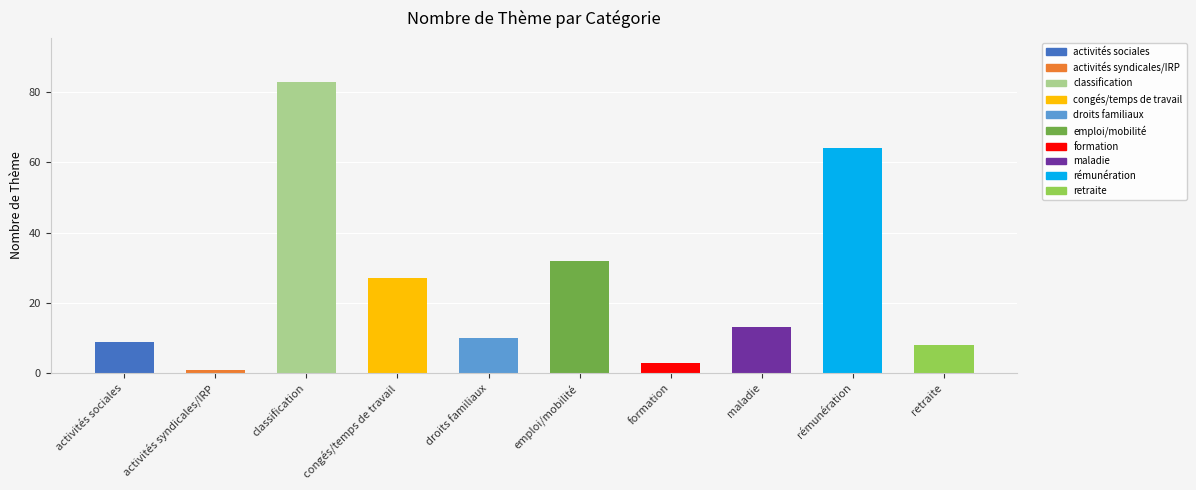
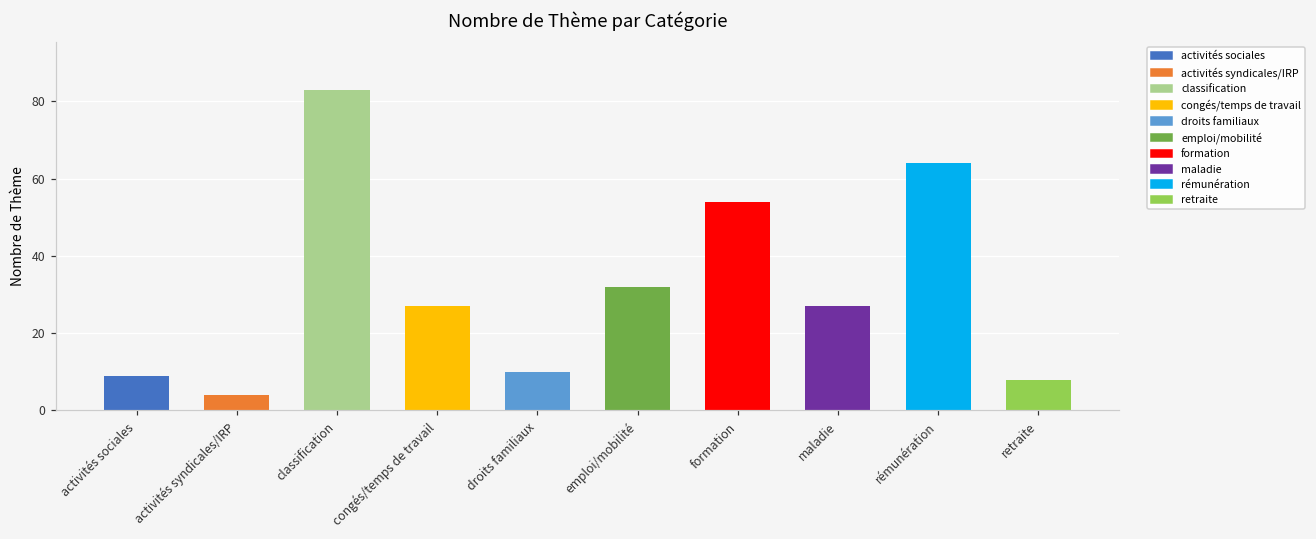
activités syndicales/IRP: 1 -> 4
formation: 3 -> 54
maladie: 13 -> 27
